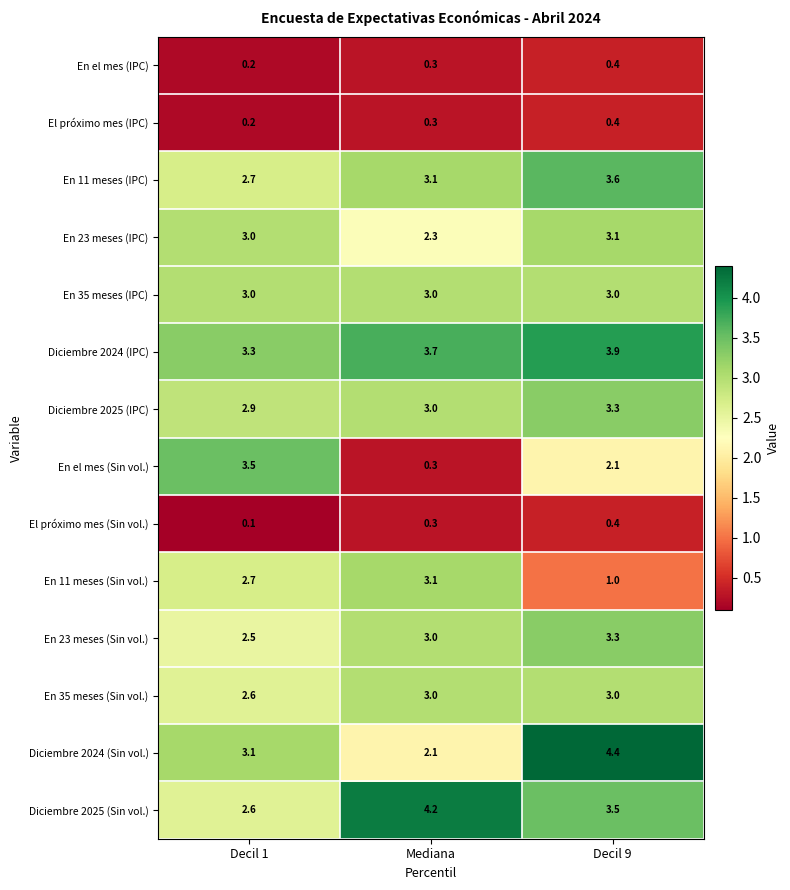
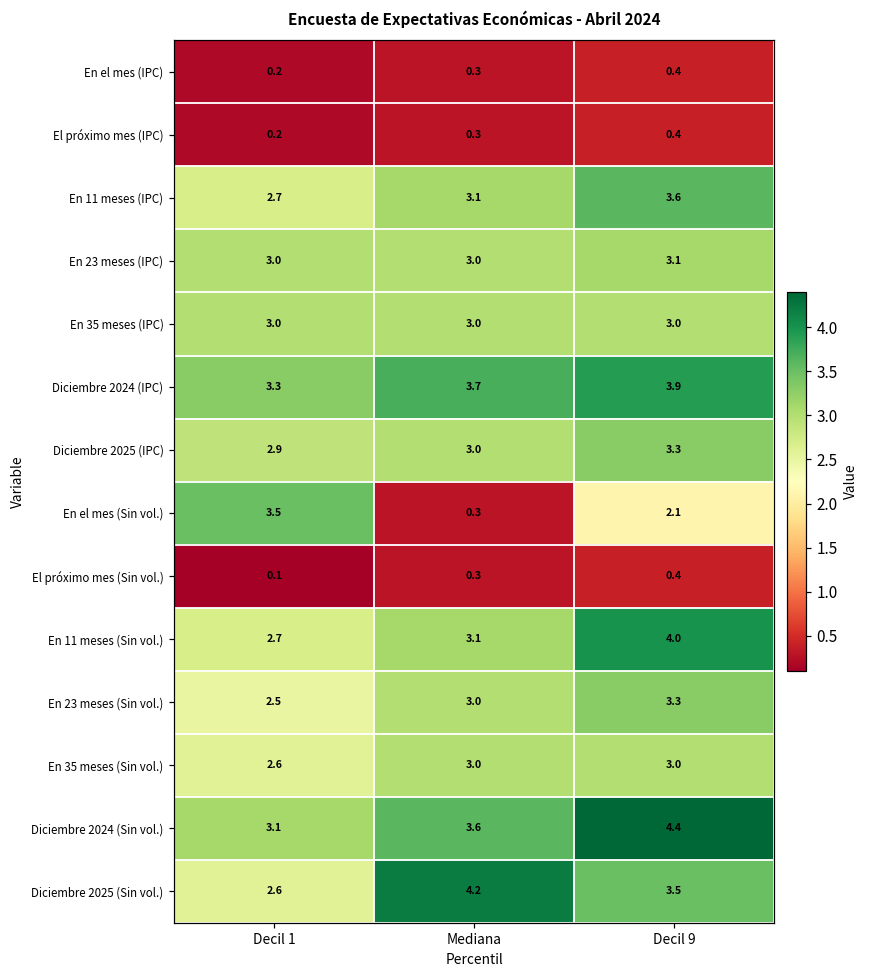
En 23 meses (IPC), Mediana: 2.3 -> 3.0
En 11 meses (Sin vol.), Decil 9: 1.0 -> 4.0
Diciembre 2024 (Sin vol.), Mediana: 2.1 -> 3.6
